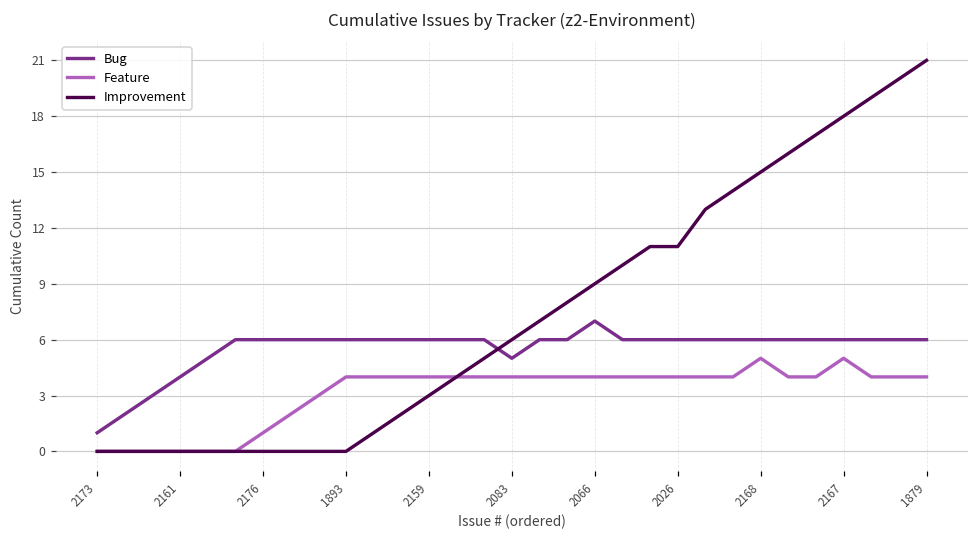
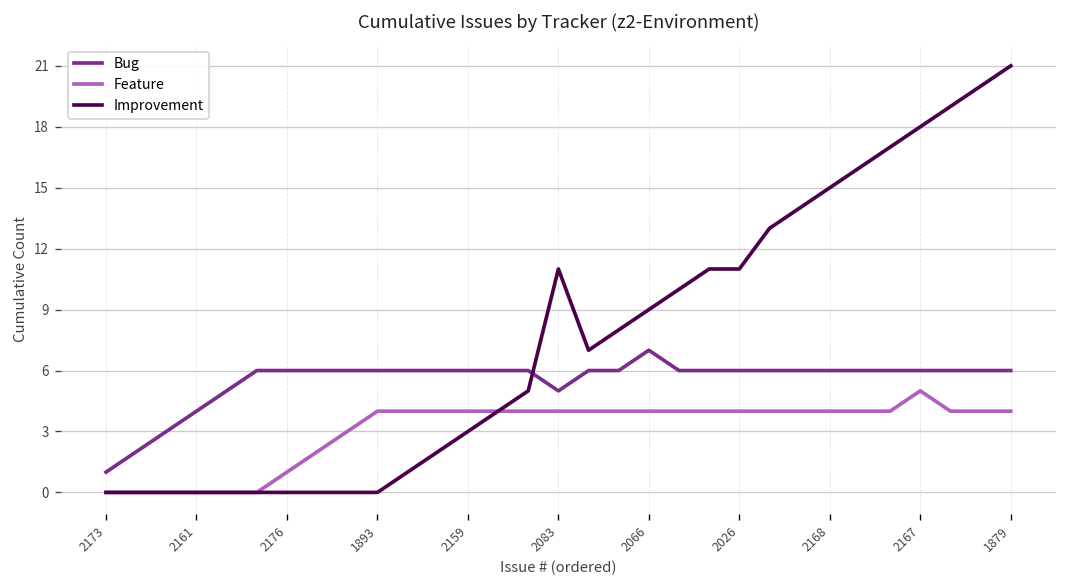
Improvement, 2083: 6 -> 11
Feature, 2168: 5 -> 4
